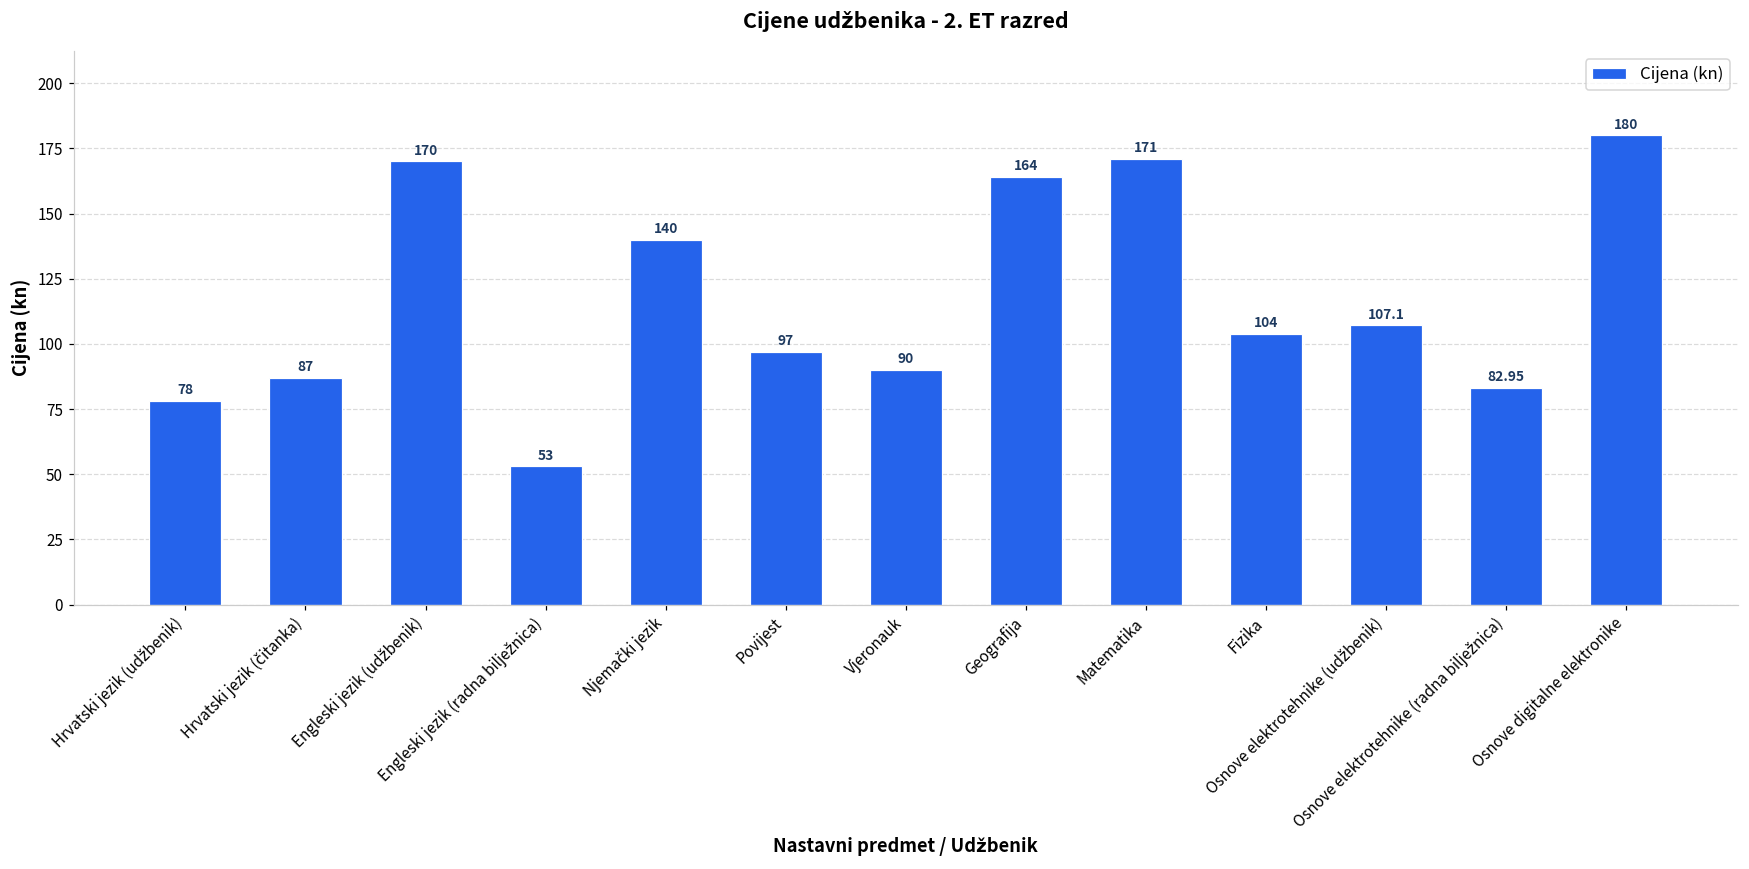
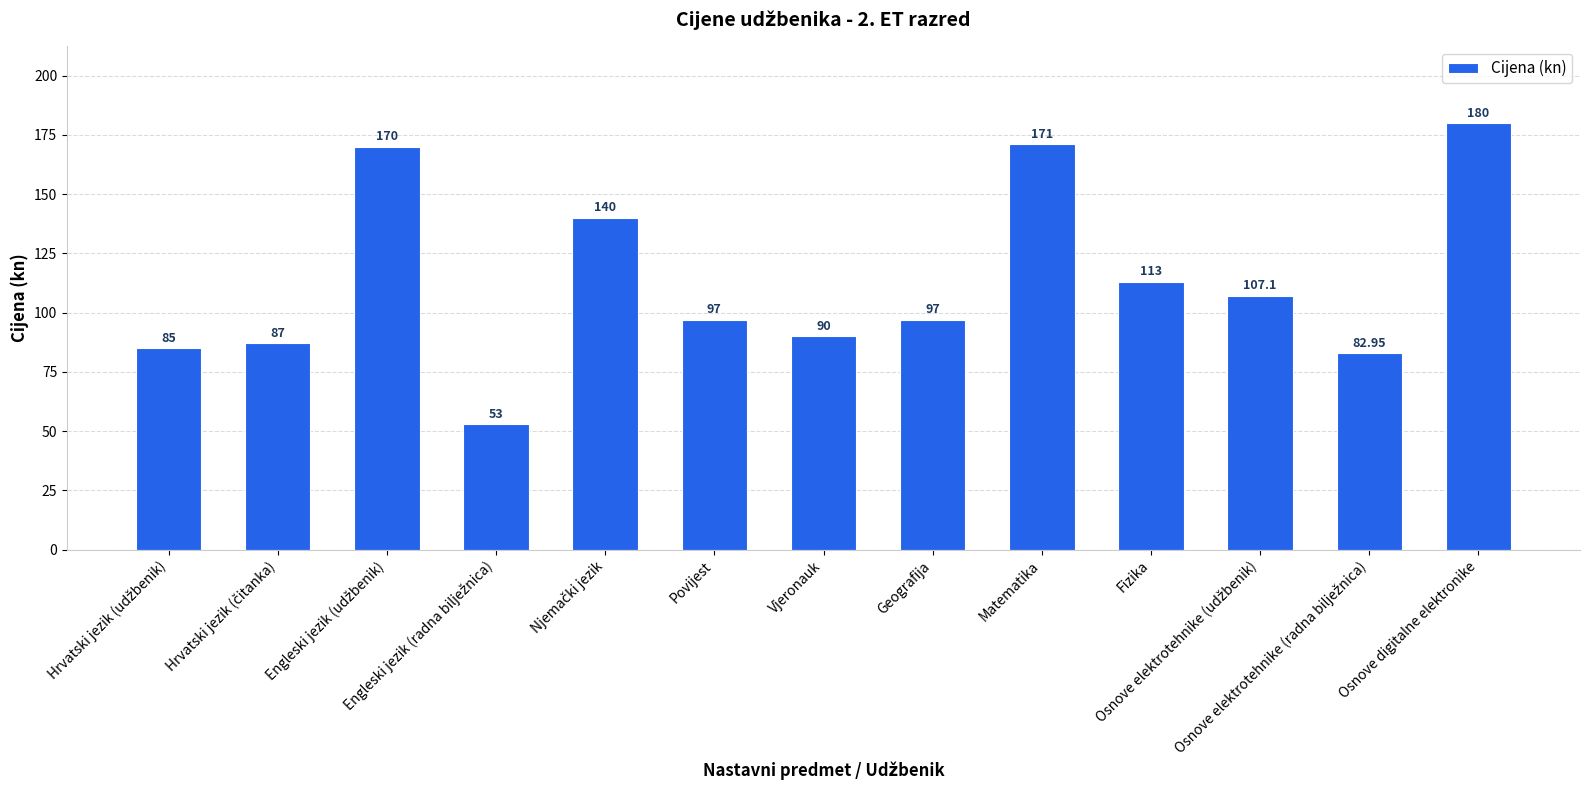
Hrvatski jezik (udžbenik): 78 -> 85
Geografija: 164 -> 97
Fizika: 104 -> 113
